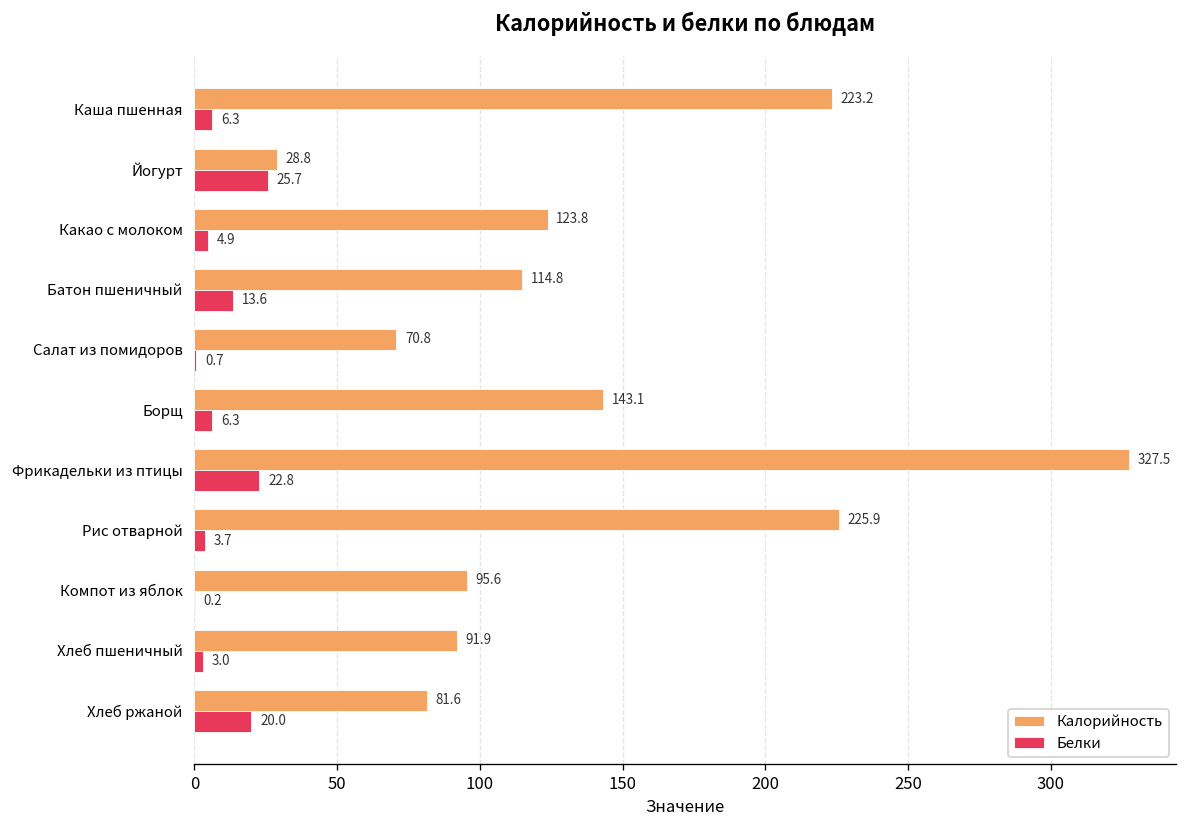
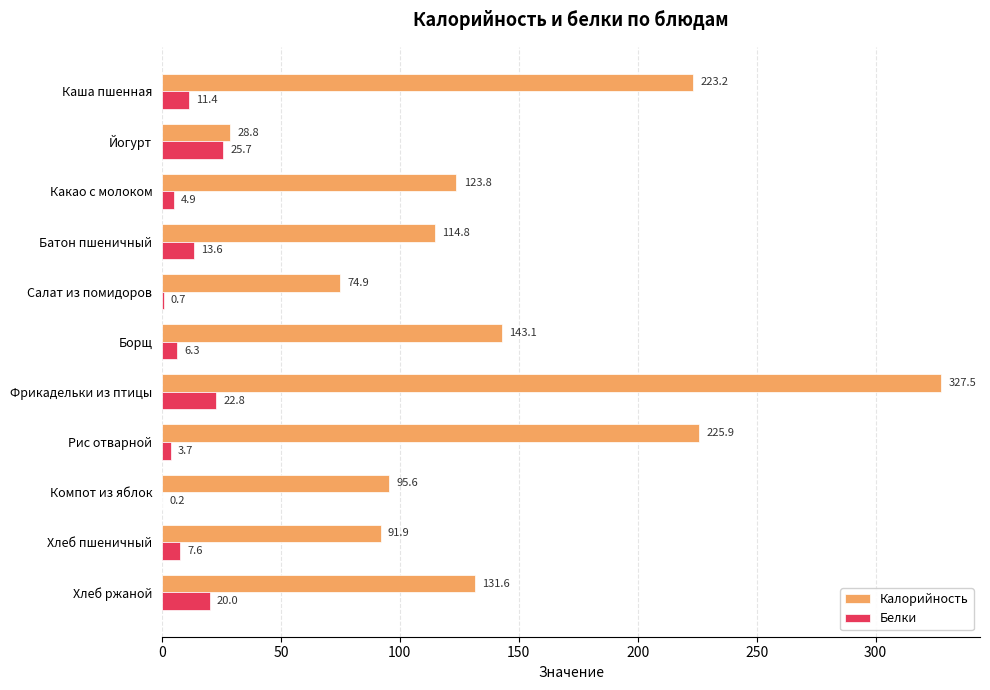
Белки, Каша пшенная: 6.3 -> 11.4
Калорийность, Салат из помидоров: 70.8 -> 74.9
Белки, Хлеб пшеничный: 3.0 -> 7.6
Калорийность, Хлеб ржаной: 81.6 -> 131.6
